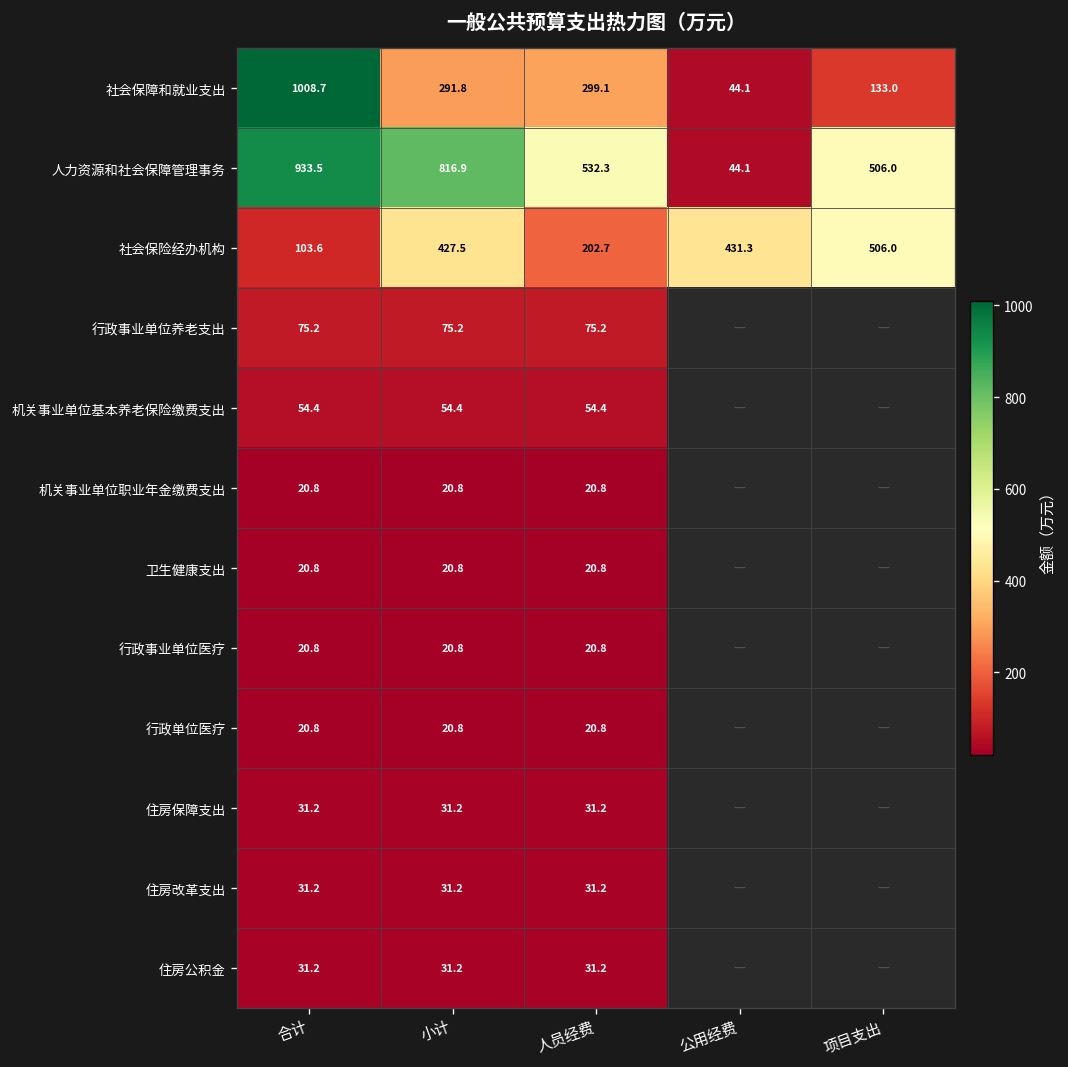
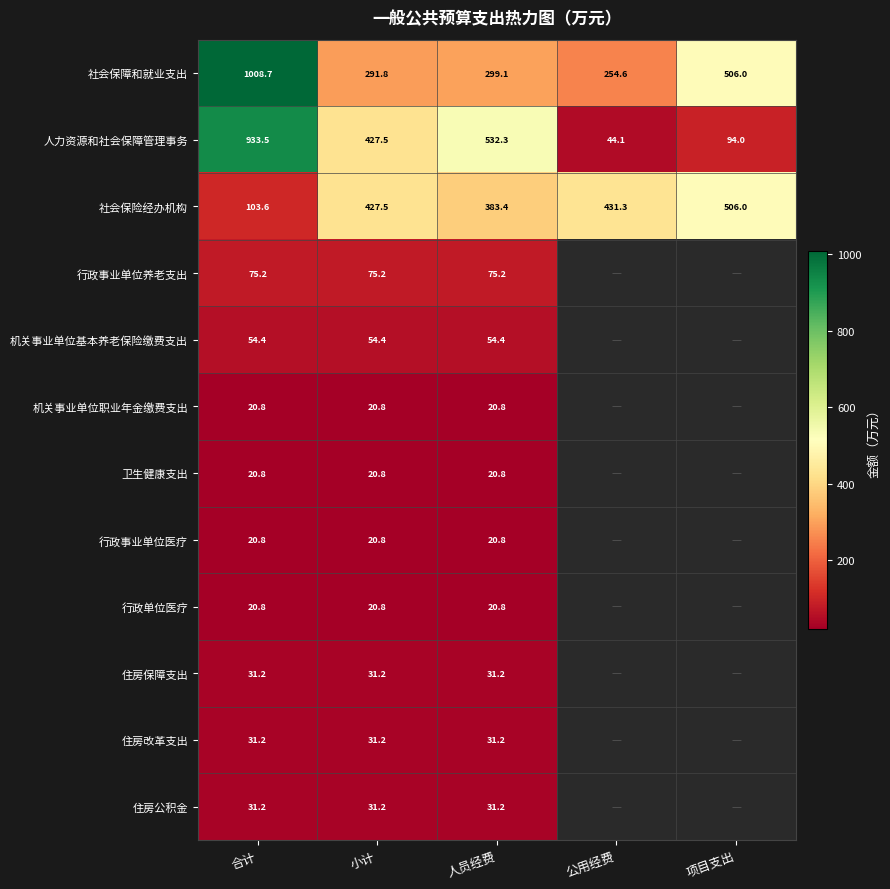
社会保障和就业支出, 公用经费: 44.1 -> 254.6
社会保障和就业支出, 项目支出: 133.0 -> 506.0
人力资源和社会保障管理事务, 小计: 816.9 -> 427.5
人力资源和社会保障管理事务, 项目支出: 506.0 -> 94.0
社会保险经办机构, 人员经费: 202.7 -> 383.4
